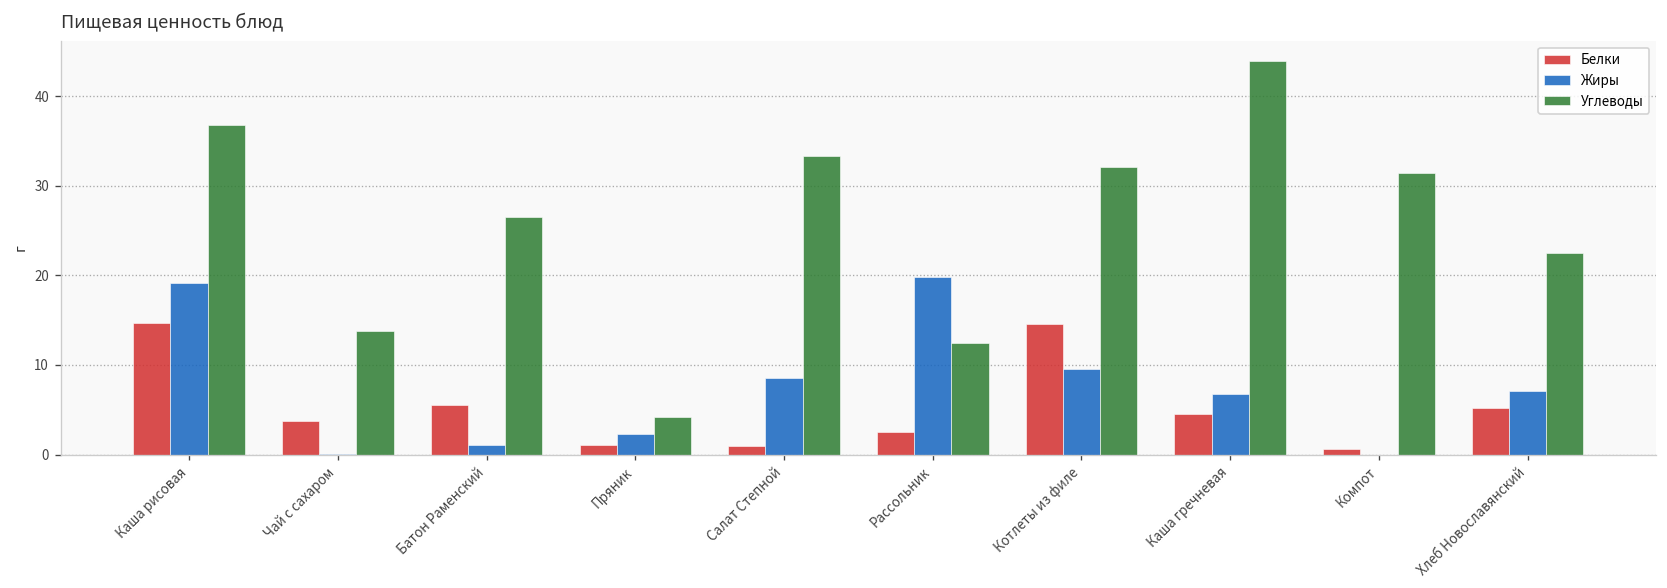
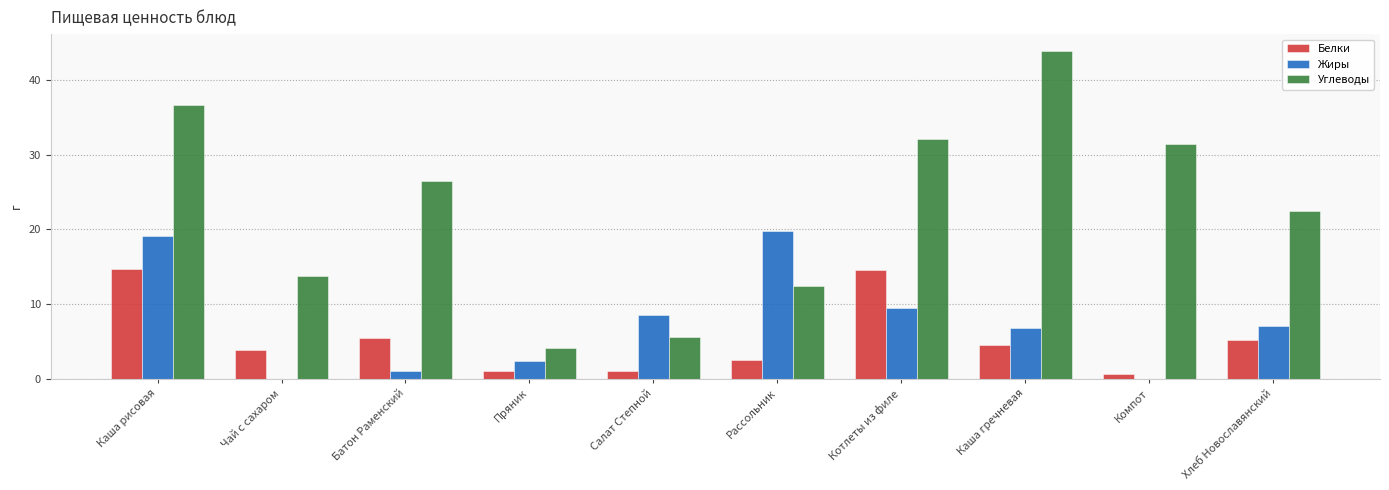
Углеводы, Салат Степной: 33 -> 6
